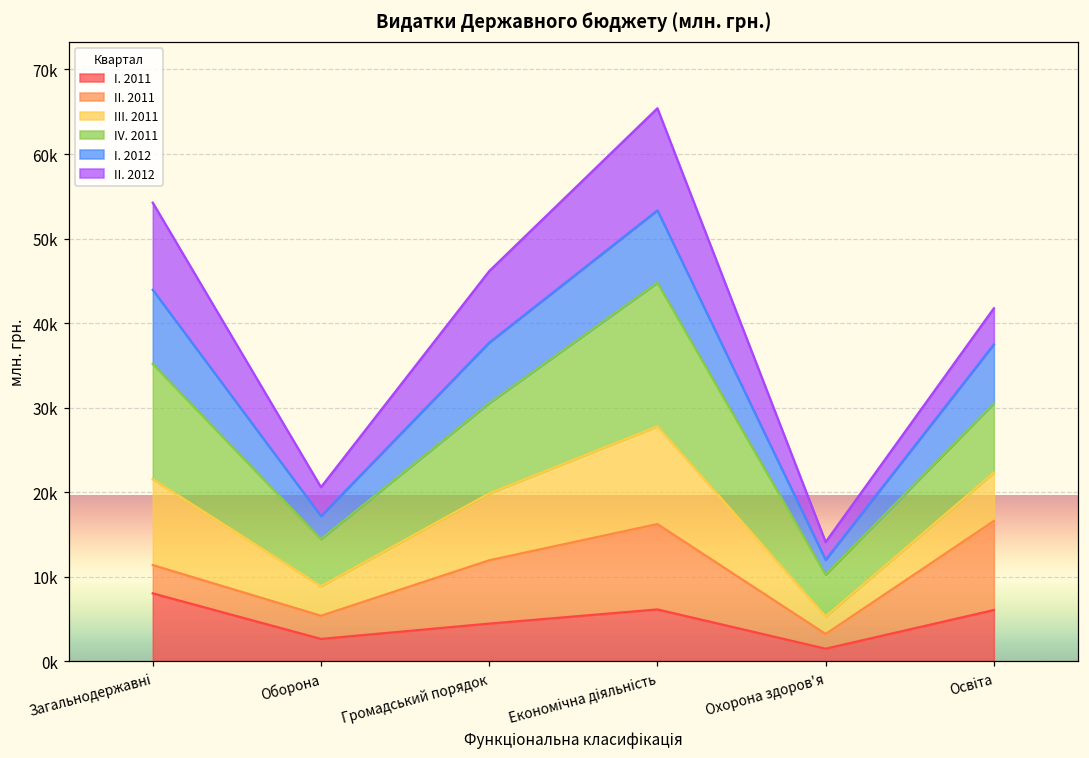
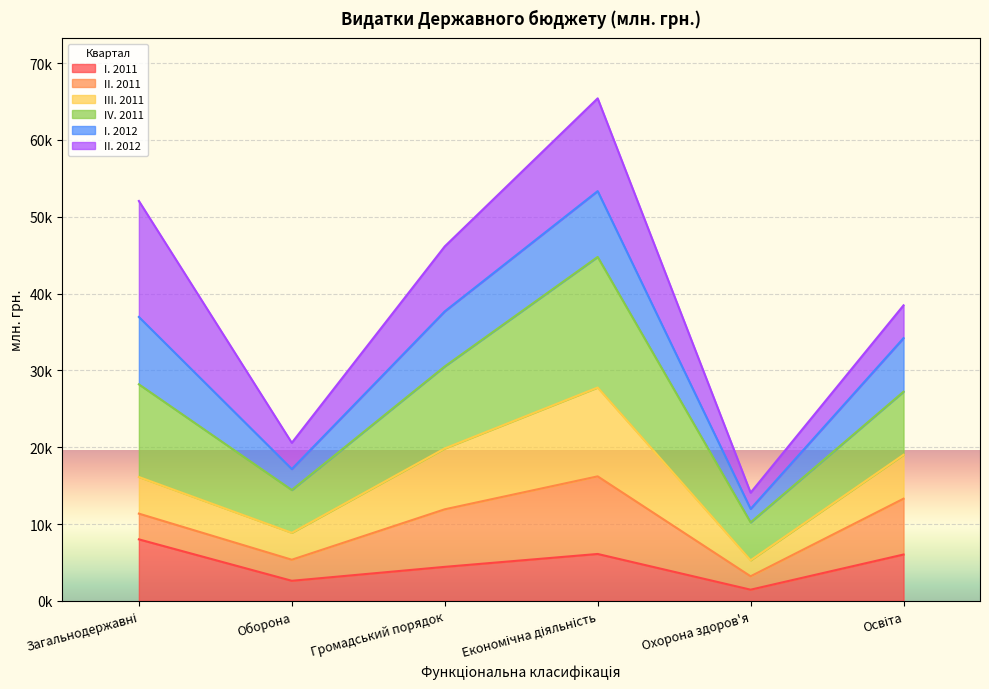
III. 2011, Загальнодержавні: 10000 -> 5000
IV. 2011, Загальнодержавні: 14000 -> 12000
II. 2012, Загальнодержавні: 10000 -> 15000
II. 2011, Освіта: 11000 -> 7000
